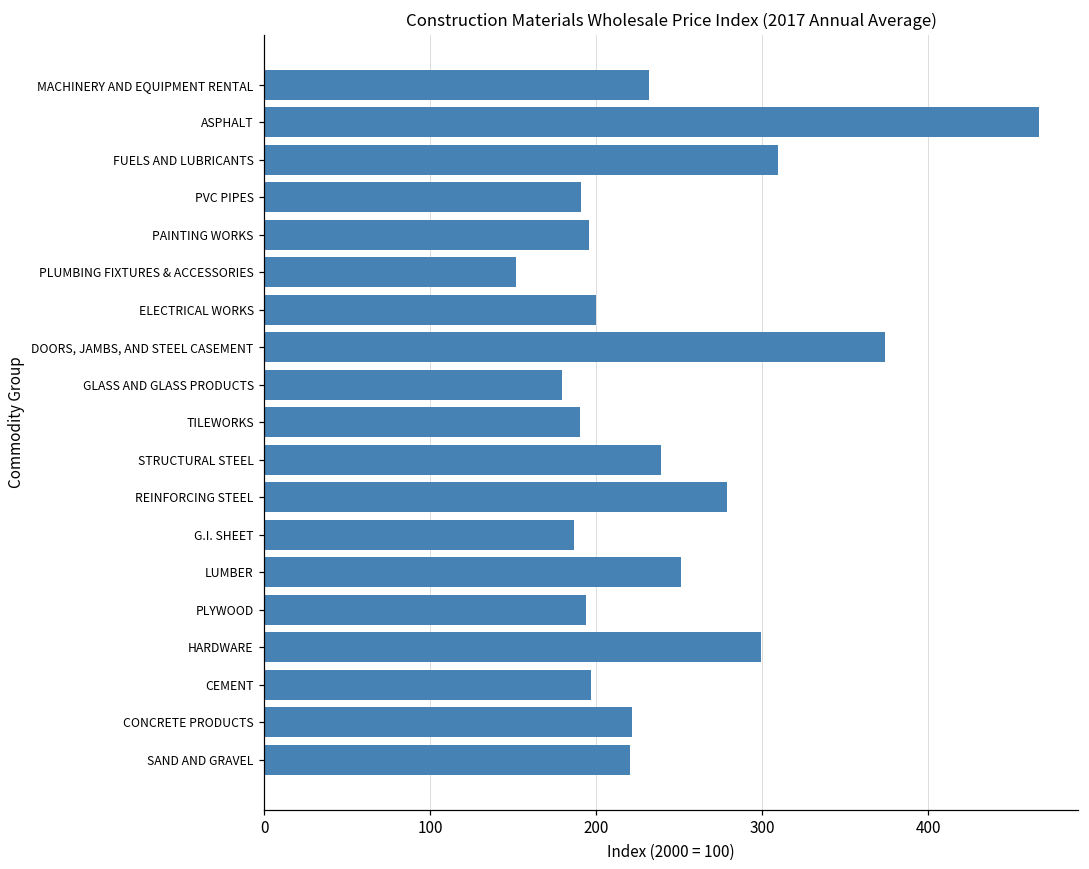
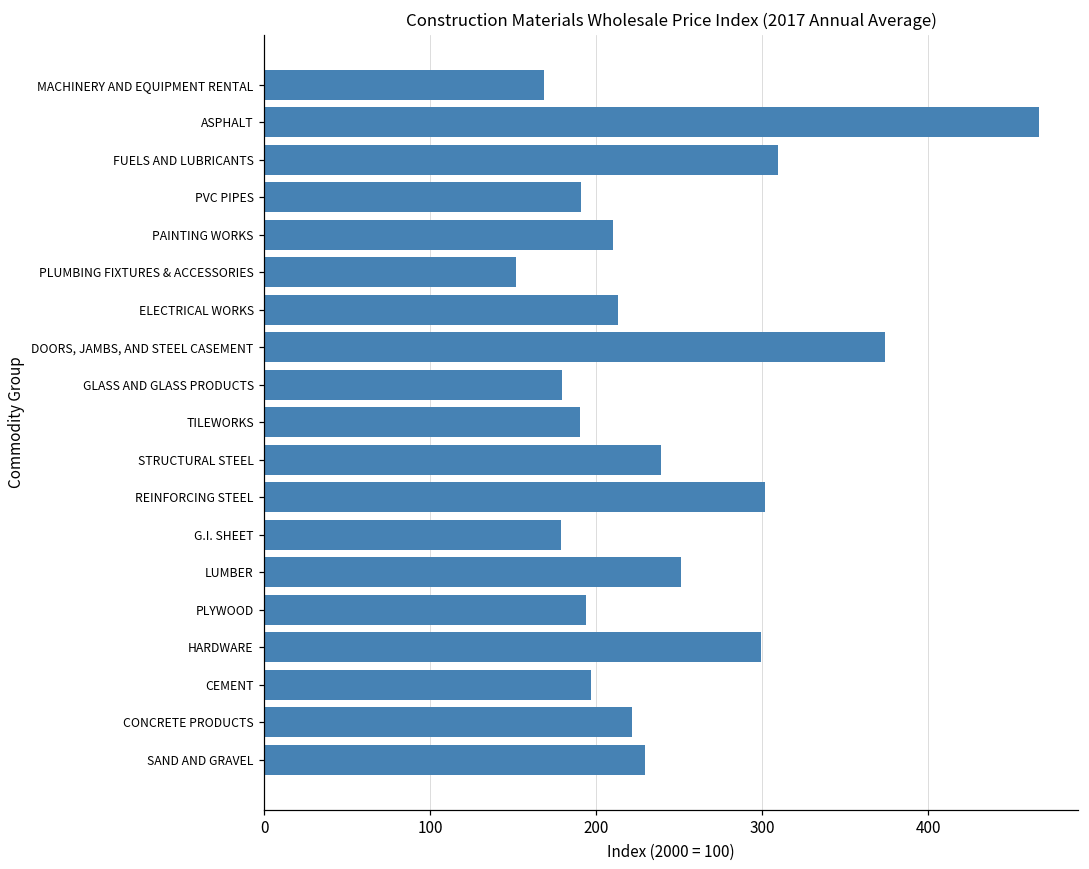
MACHINERY AND EQUIPMENT RENTAL: 231 -> 169
PAINTING WORKS: 196 -> 210
ELECTRICAL WORKS: 200 -> 213
REINFORCING STEEL: 278 -> 302
G.I. SHEET: 187 -> 179
SAND AND GRAVEL: 220 -> 229
